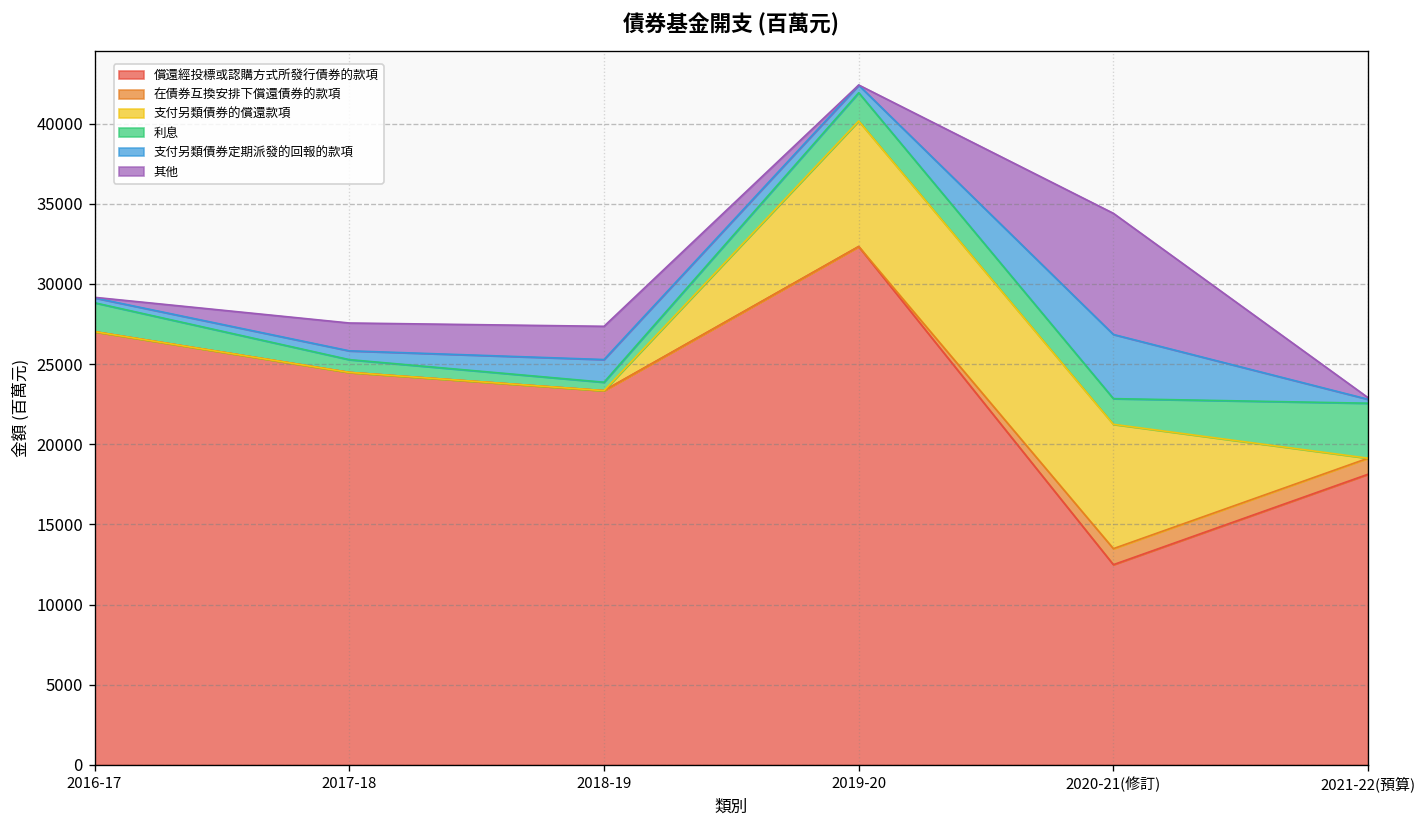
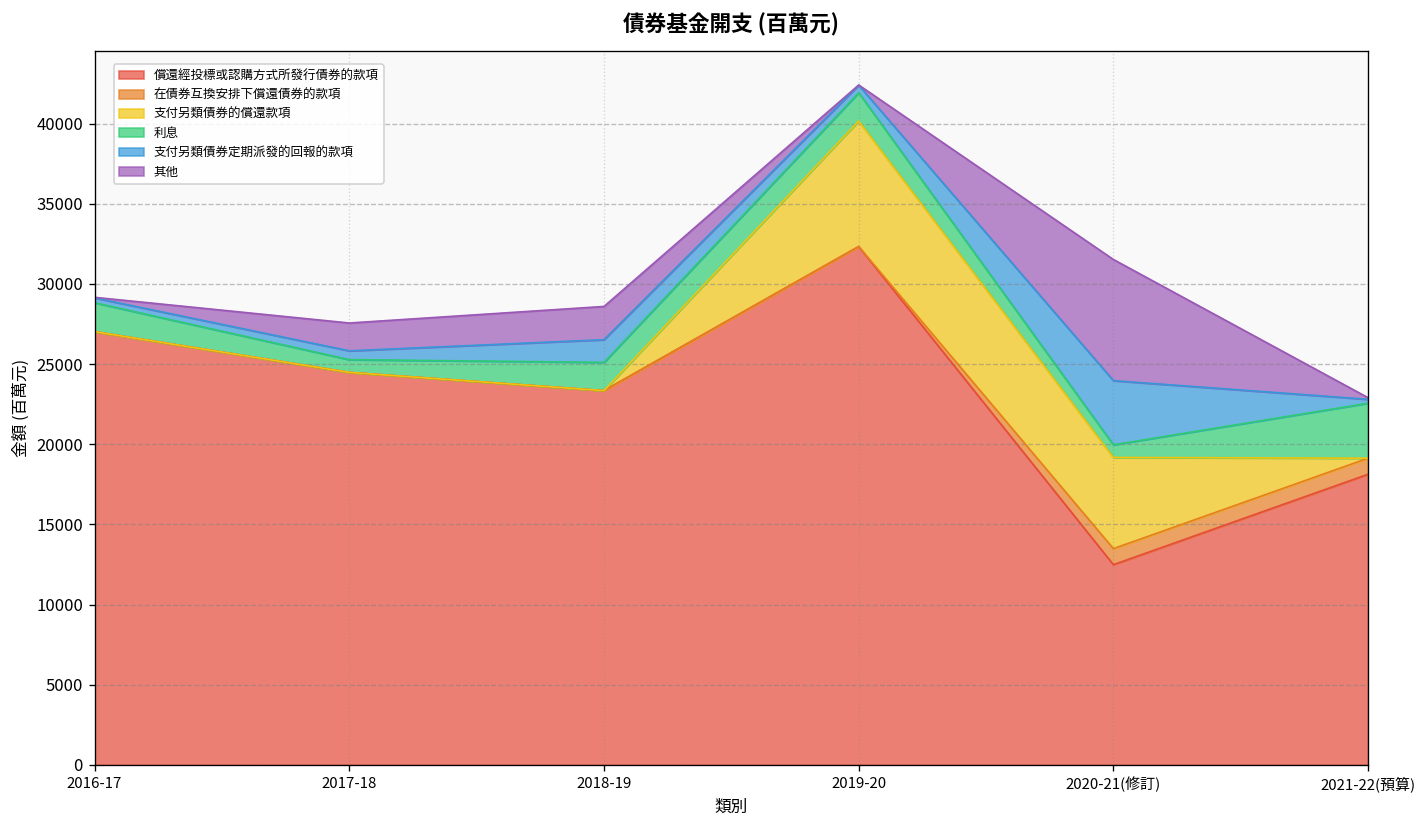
利息, 2018-19: 500 -> 1800
支付另類債券的償還款項, 2020-21(修訂): 7800 -> 5700
利息, 2020-21(修訂): 1600 -> 800
